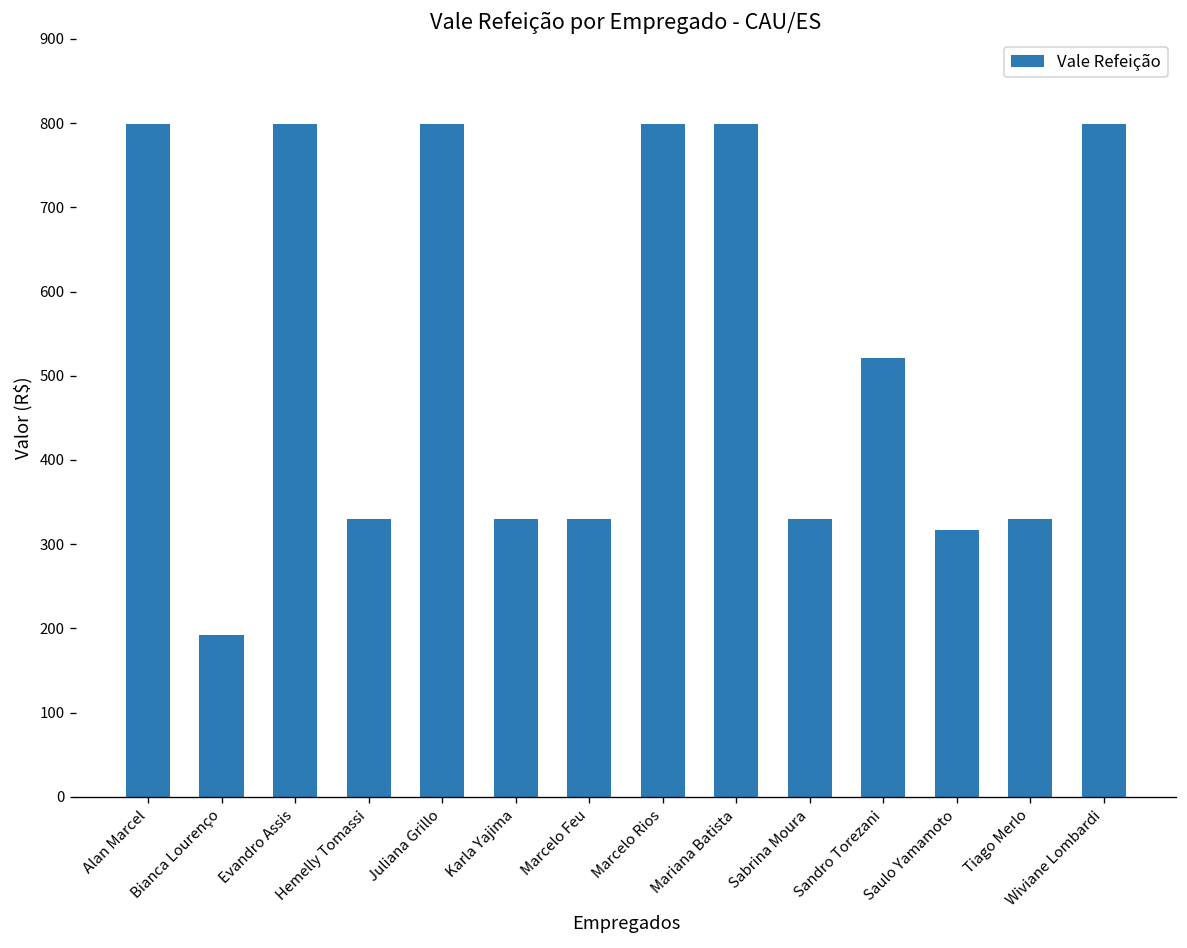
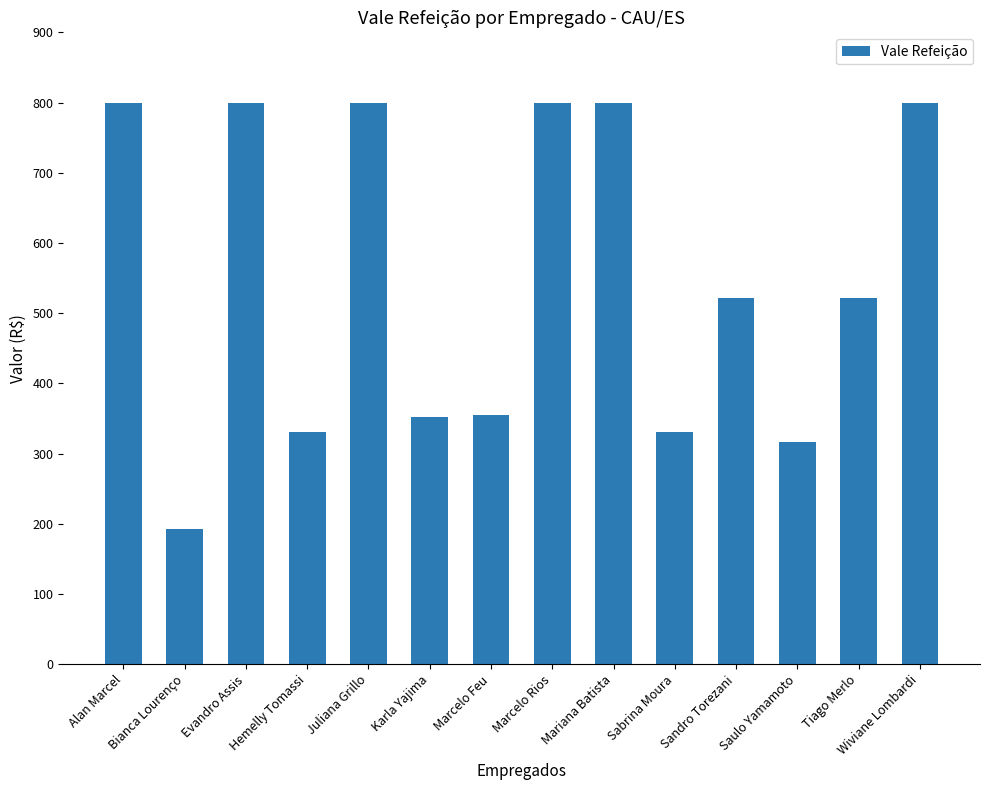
Karla Yajima: 330 -> 350
Marcelo Feu: 330 -> 360
Tiago Merlo: 330 -> 520
